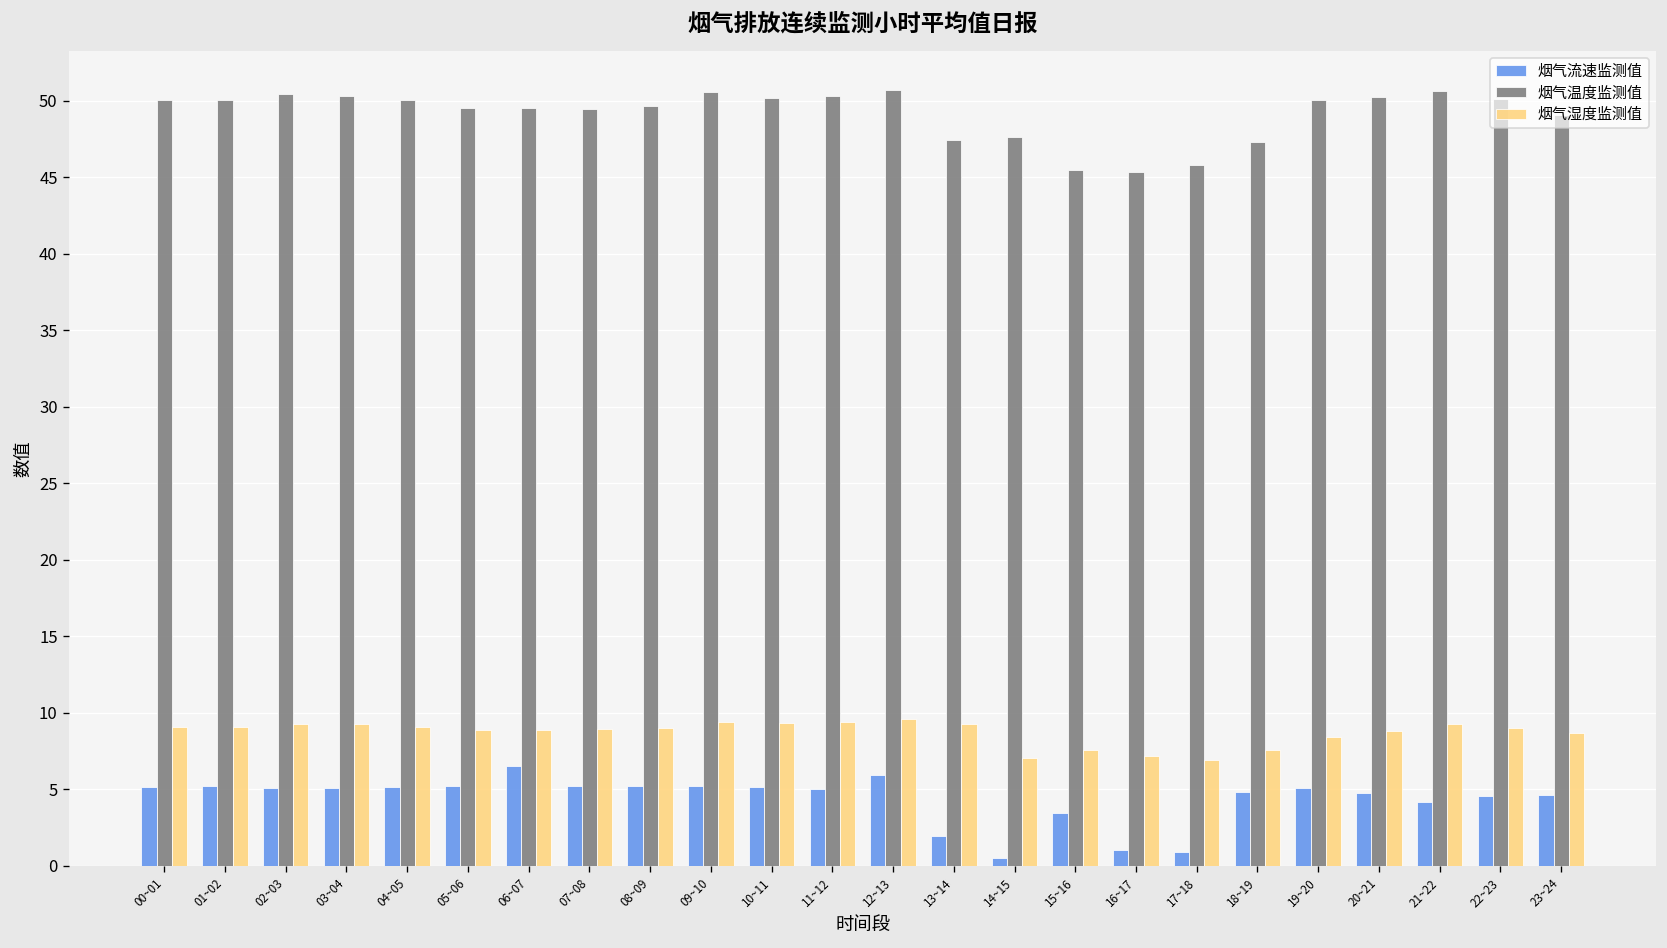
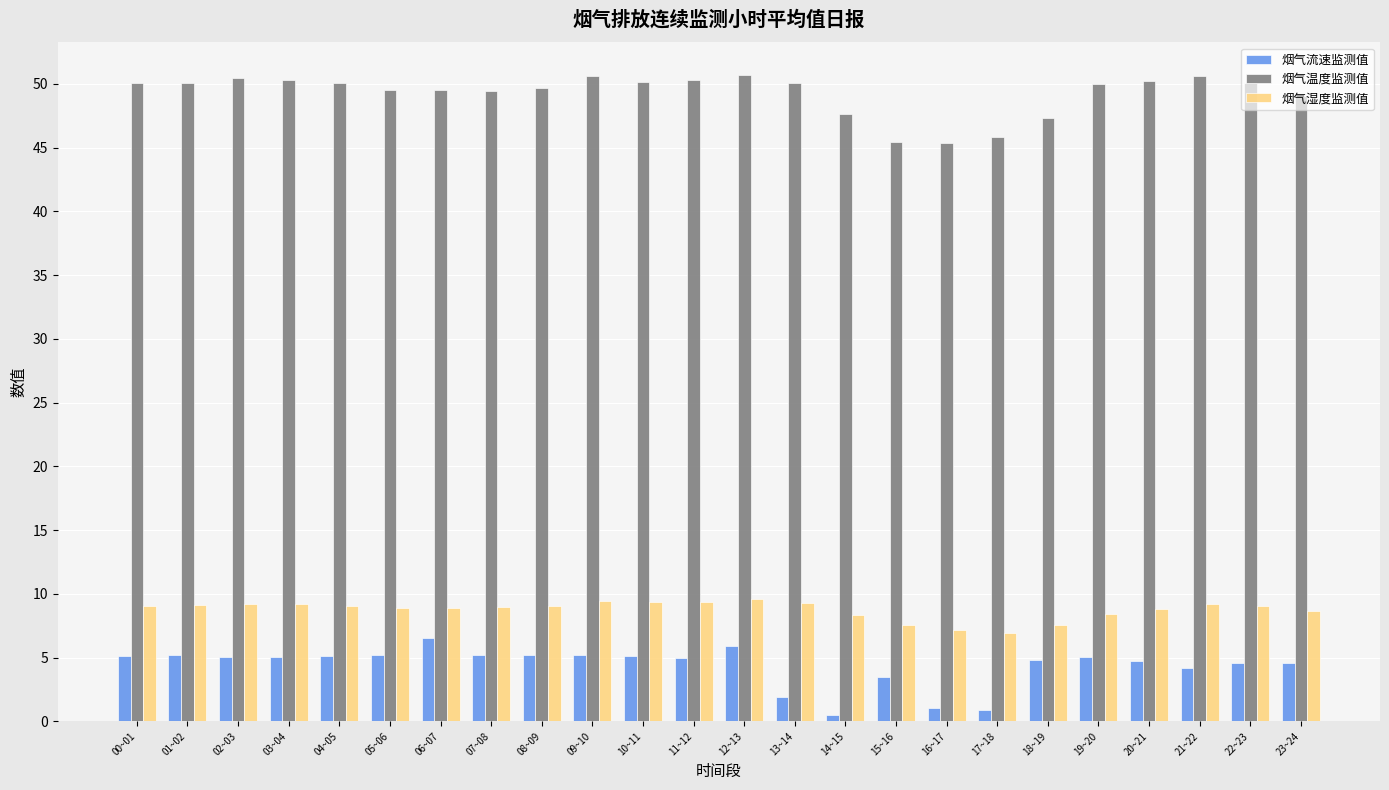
烟气温度监测值, 13~14: 47.4 -> 50.0
烟气湿度监测值, 14~15: 7.0 -> 8.3
